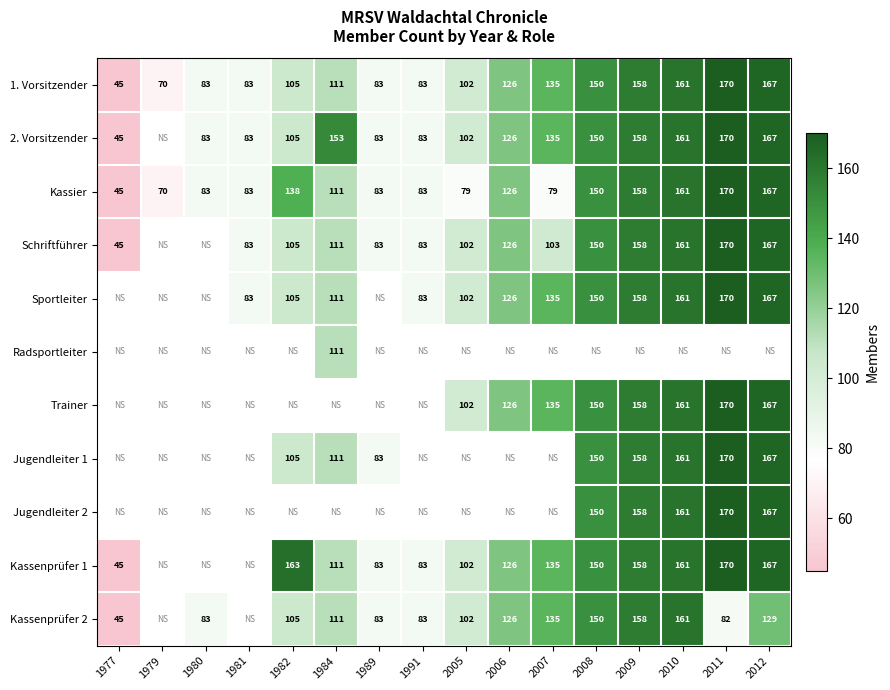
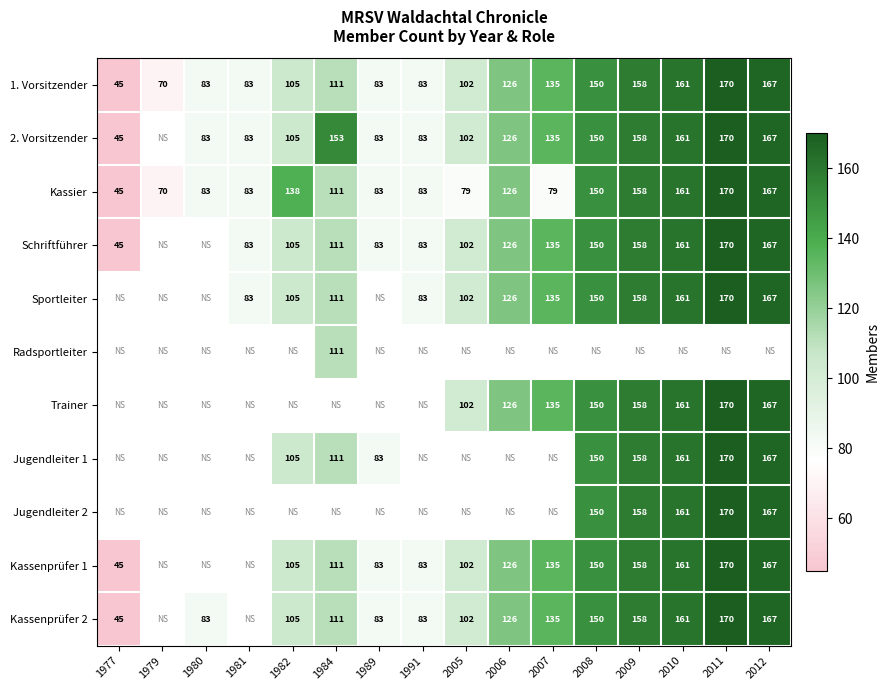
Schriftführer, 2007: 103 -> 135
Kassenprüfer 1, 1982: 163 -> 105
Kassenprüfer 2, 2011: 82 -> 170
Kassenprüfer 2, 2012: 129 -> 167
